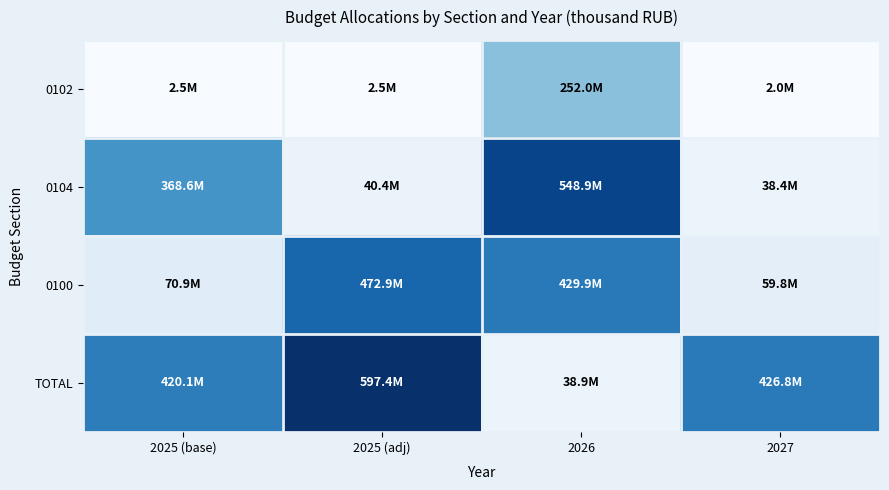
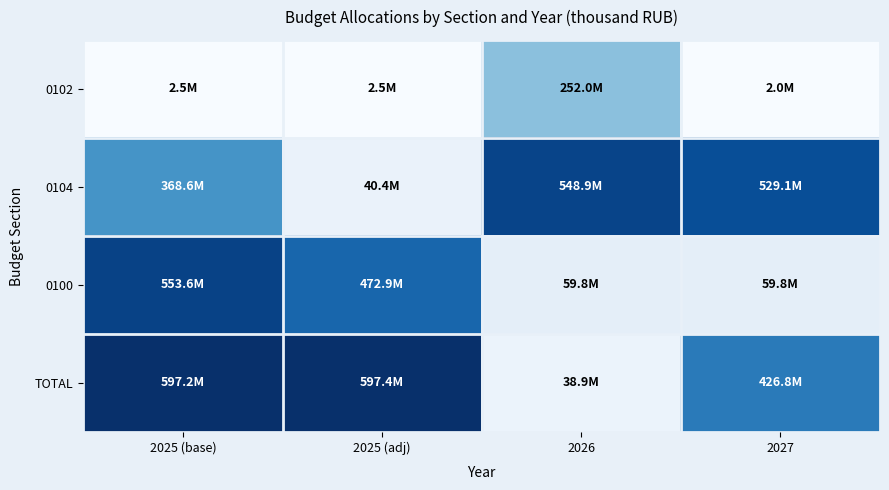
0104, 2027: 38.4M -> 529.1M
0100, 2025 (base): 70.9M -> 553.6M
0100, 2026: 429.9M -> 59.8M
TOTAL, 2025 (base): 420.1M -> 597.2M
